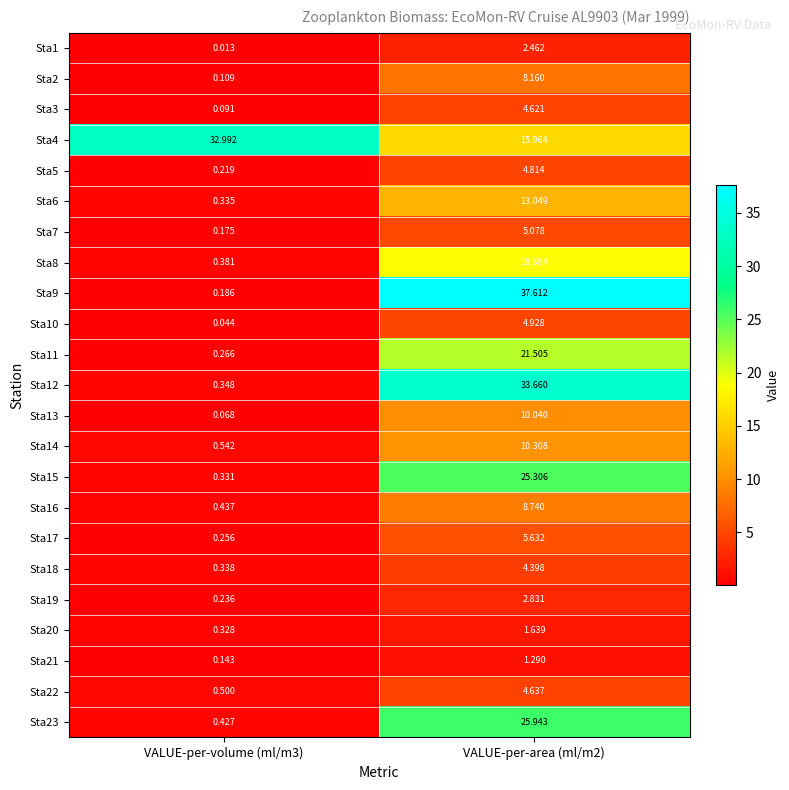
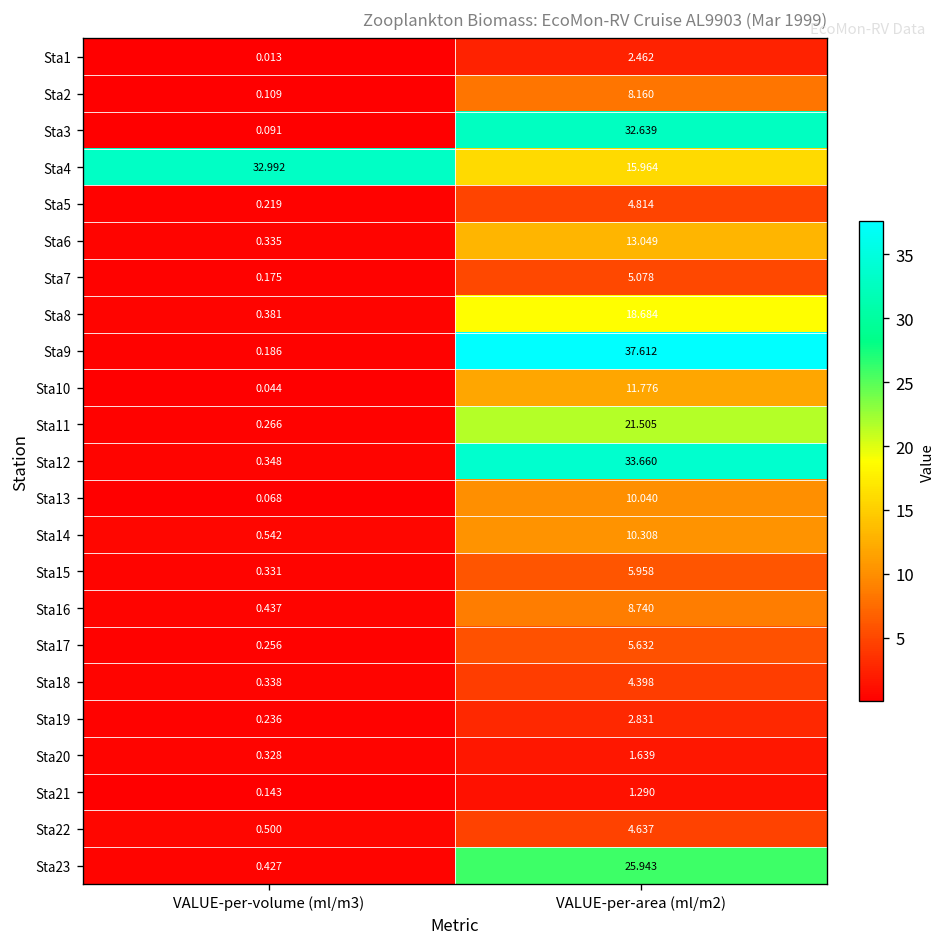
Sta3, VALUE-per-area (ml/m2): 4.621 -> 32.639
Sta10, VALUE-per-area (ml/m2): 4.928 -> 11.776
Sta15, VALUE-per-area (ml/m2): 25.306 -> 5.958
